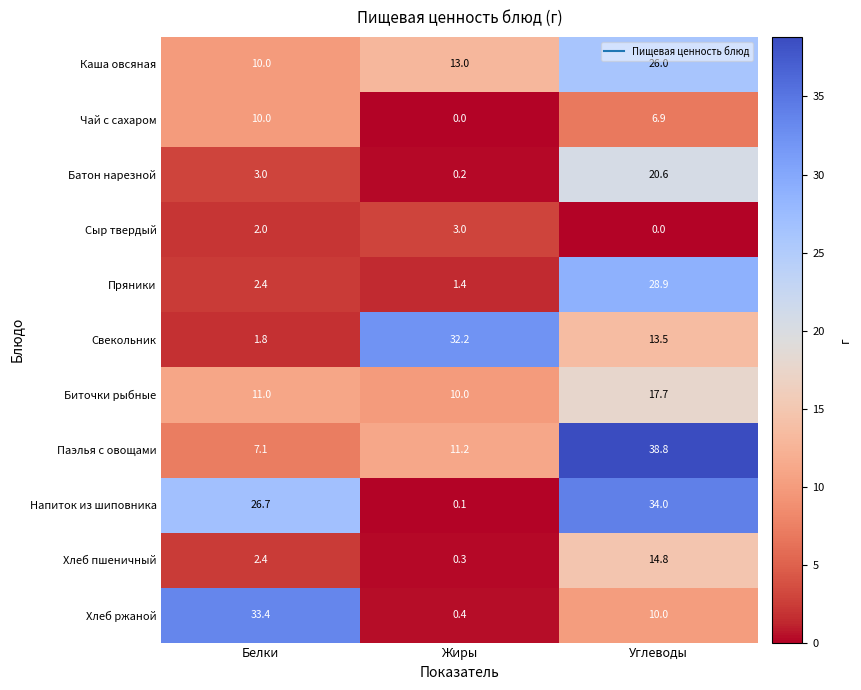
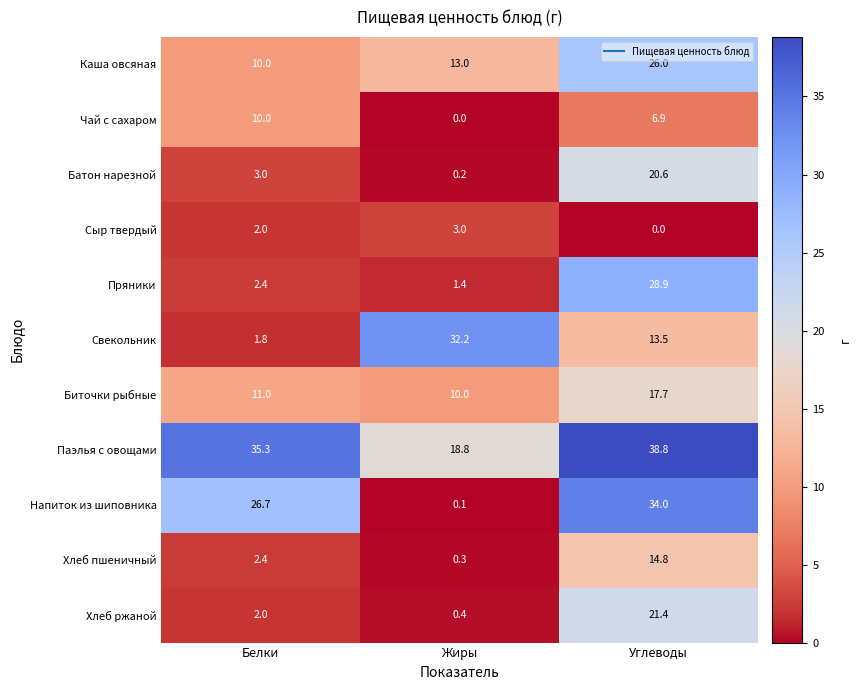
Паэлья с овощами, Белки: 7.1 -> 35.3
Паэлья с овощами, Жиры: 11.2 -> 18.8
Хлеб ржаной, Белки: 33.4 -> 2.0
Хлеб ржаной, Углеводы: 10.0 -> 21.4
